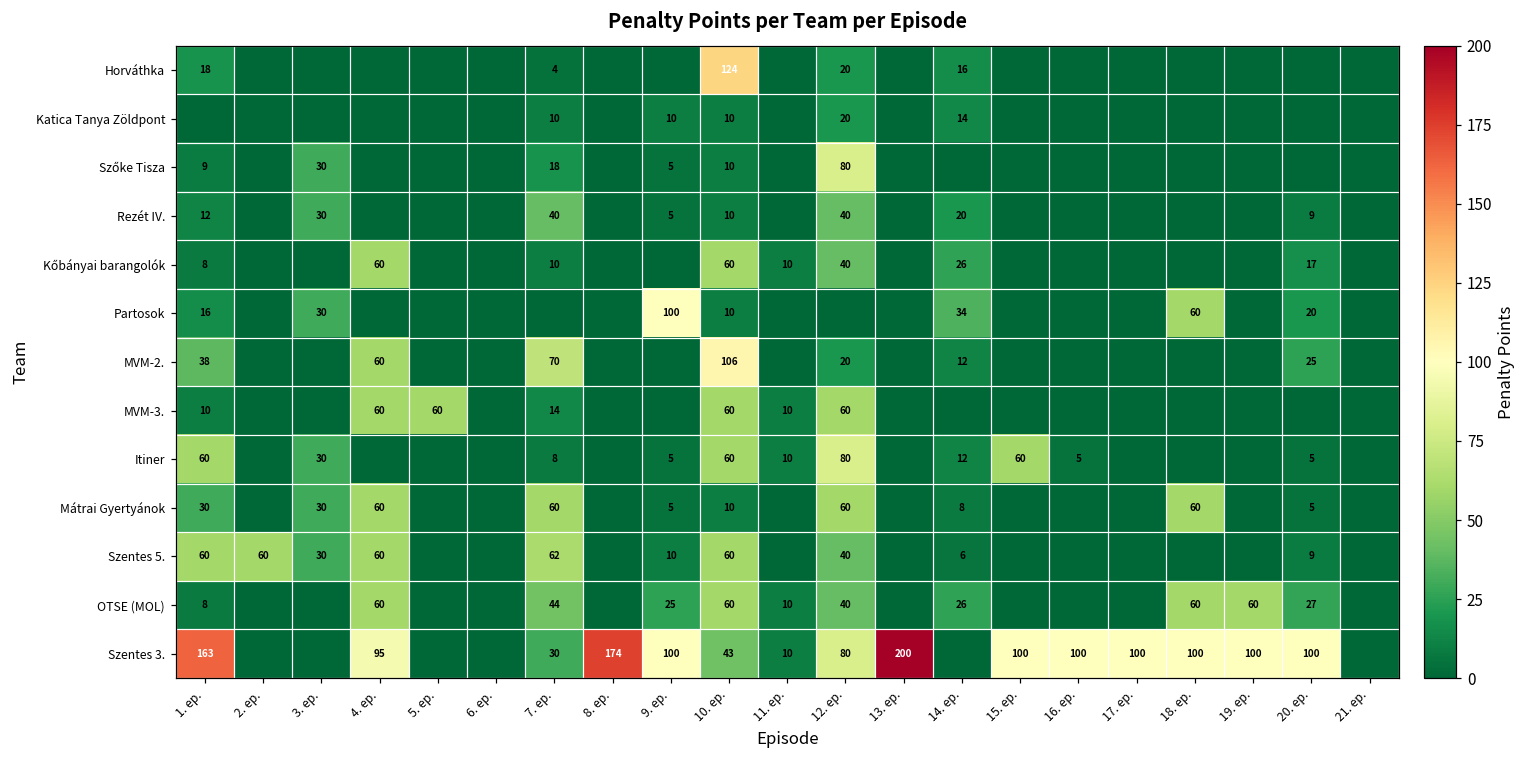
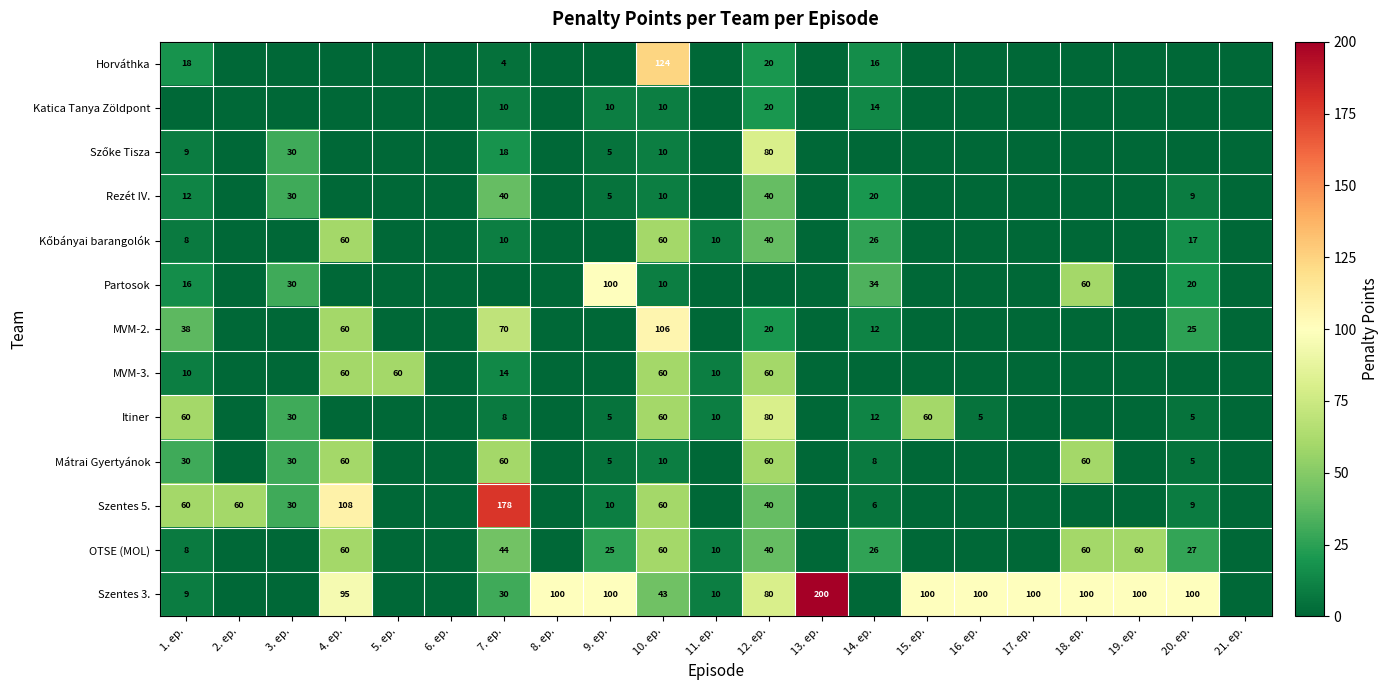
Szentes 5., 4. ep.: 60 -> 108
Szentes 5., 7. ep.: 62 -> 178
Szentes 3., 1. ep.: 163 -> 9
Szentes 3., 8. ep.: 174 -> 100
